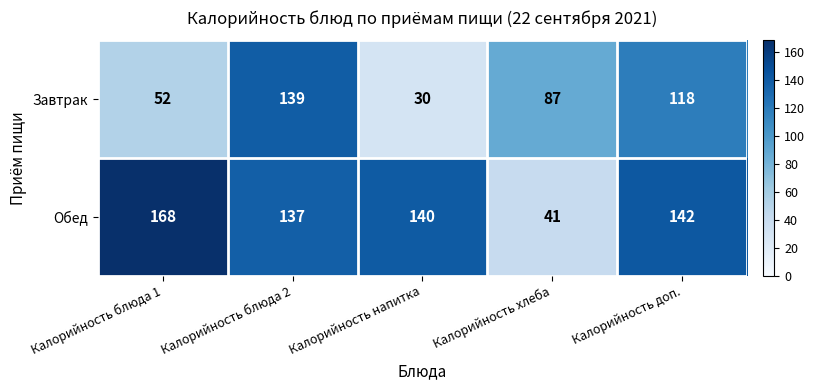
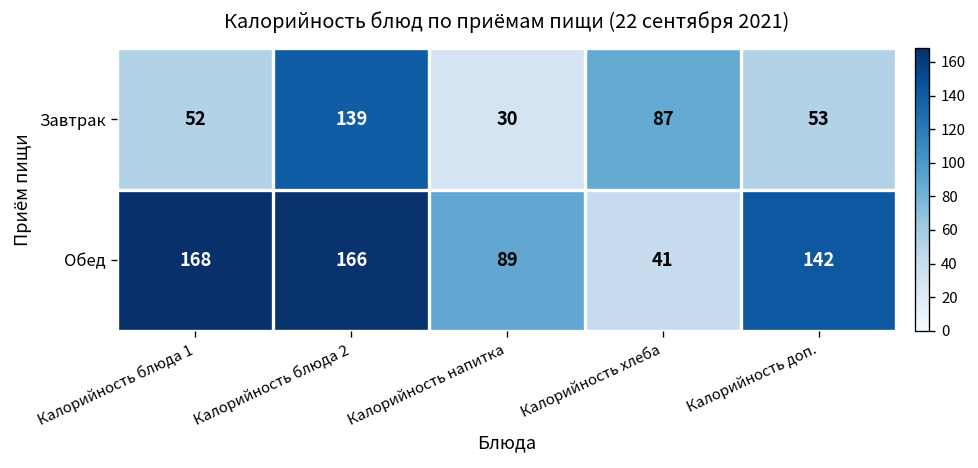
Завтрак, Калорийность доп.: 118 -> 53
Обед, Калорийность блюда 2: 137 -> 166
Обед, Калорийность напитка: 140 -> 89
